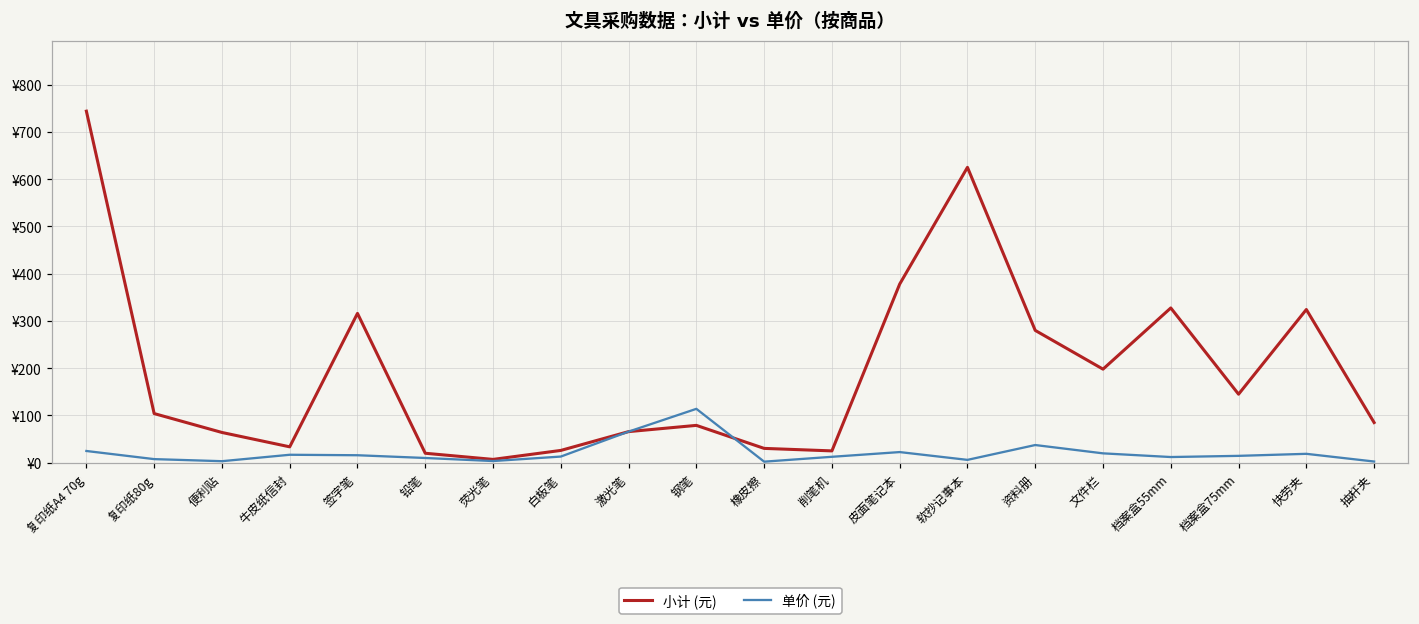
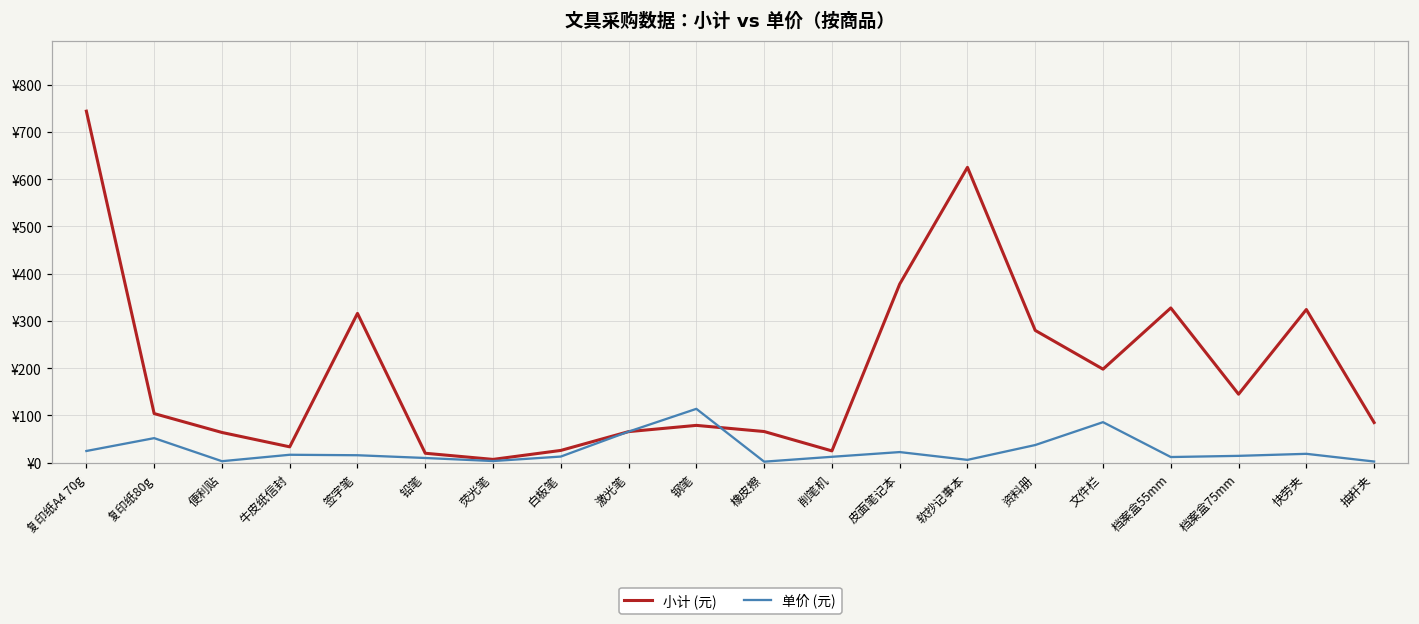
单价 (元), 复印纸80g: ¥10 -> ¥50
小计 (元), 橡皮擦: ¥30 -> ¥70
单价 (元), 文件栏: ¥20 -> ¥90
